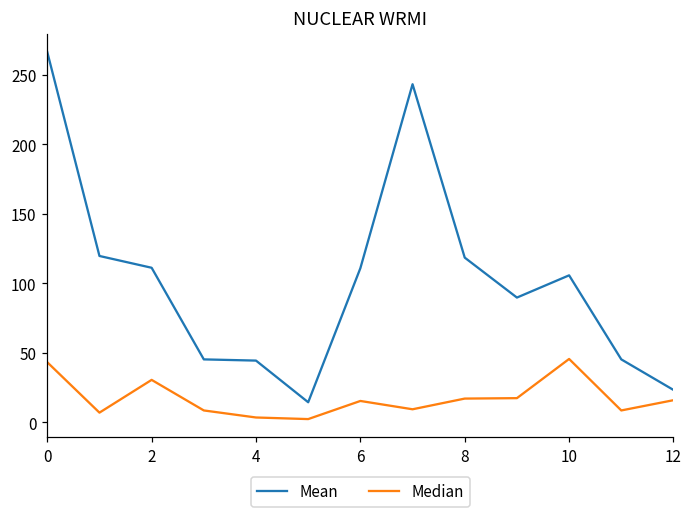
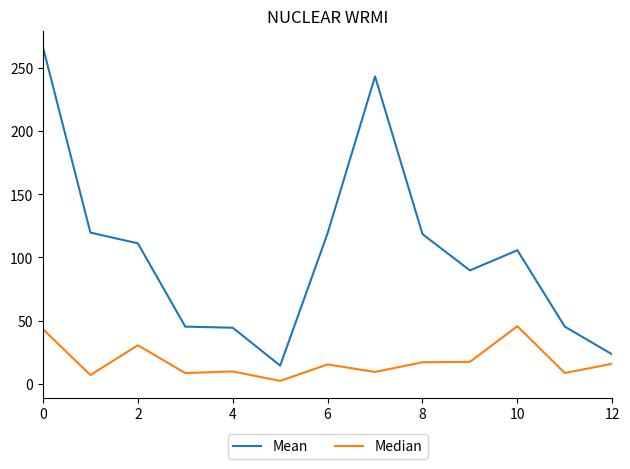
Median, 4: 3 -> 10
Mean, 6: 111 -> 119
